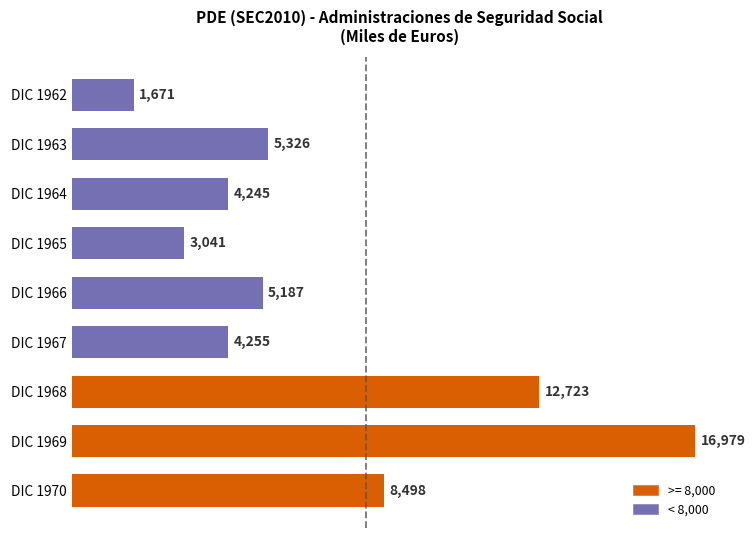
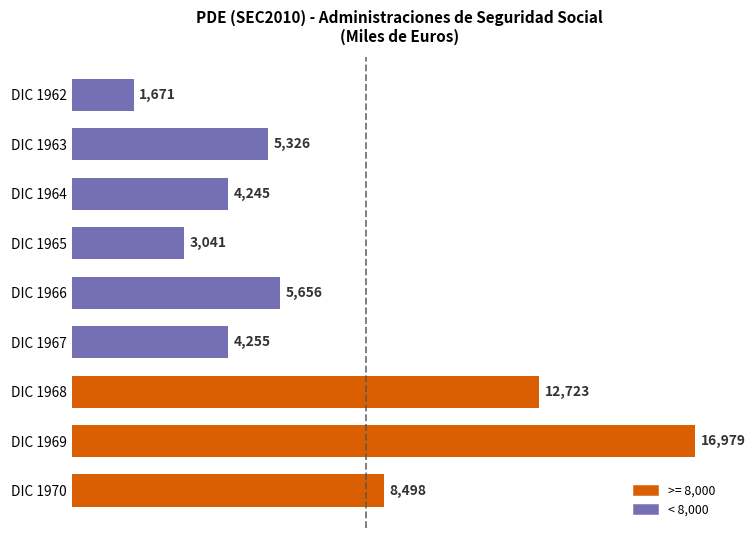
DIC 1966: 5,187 -> 5,656
